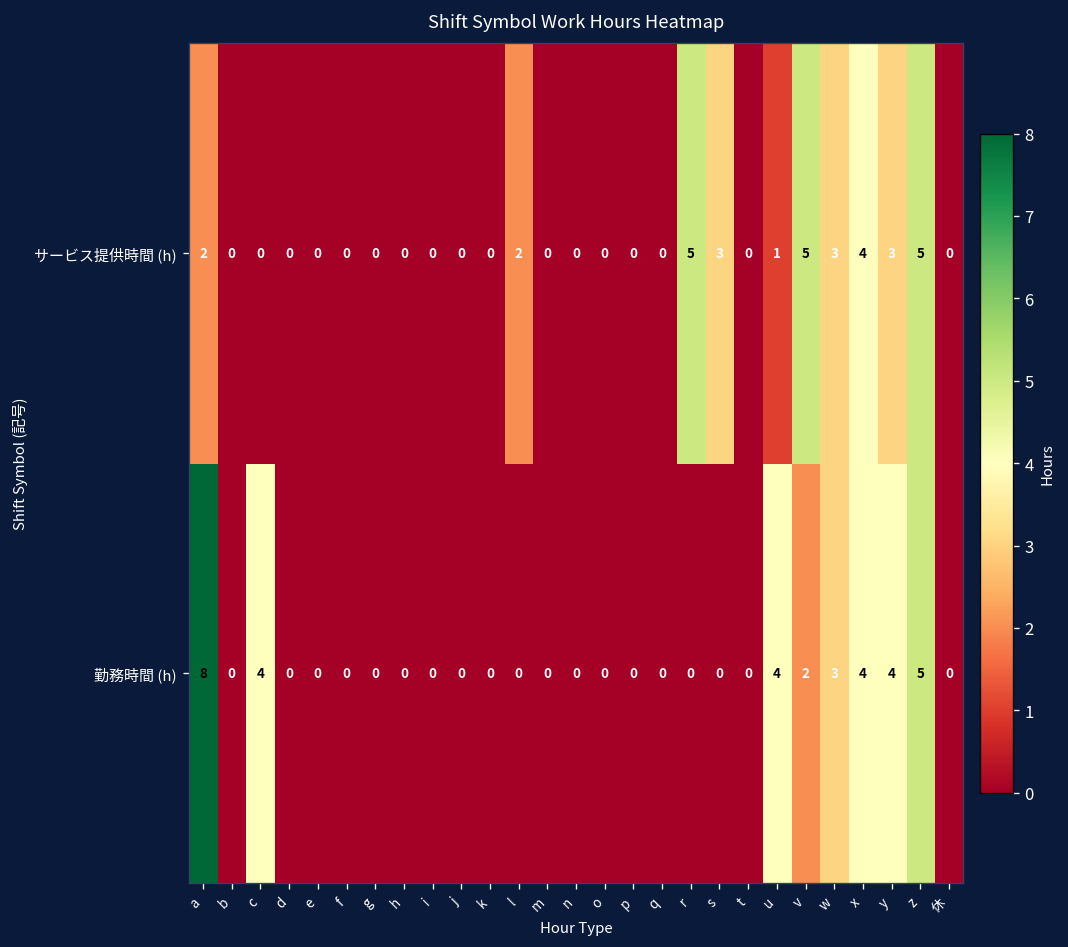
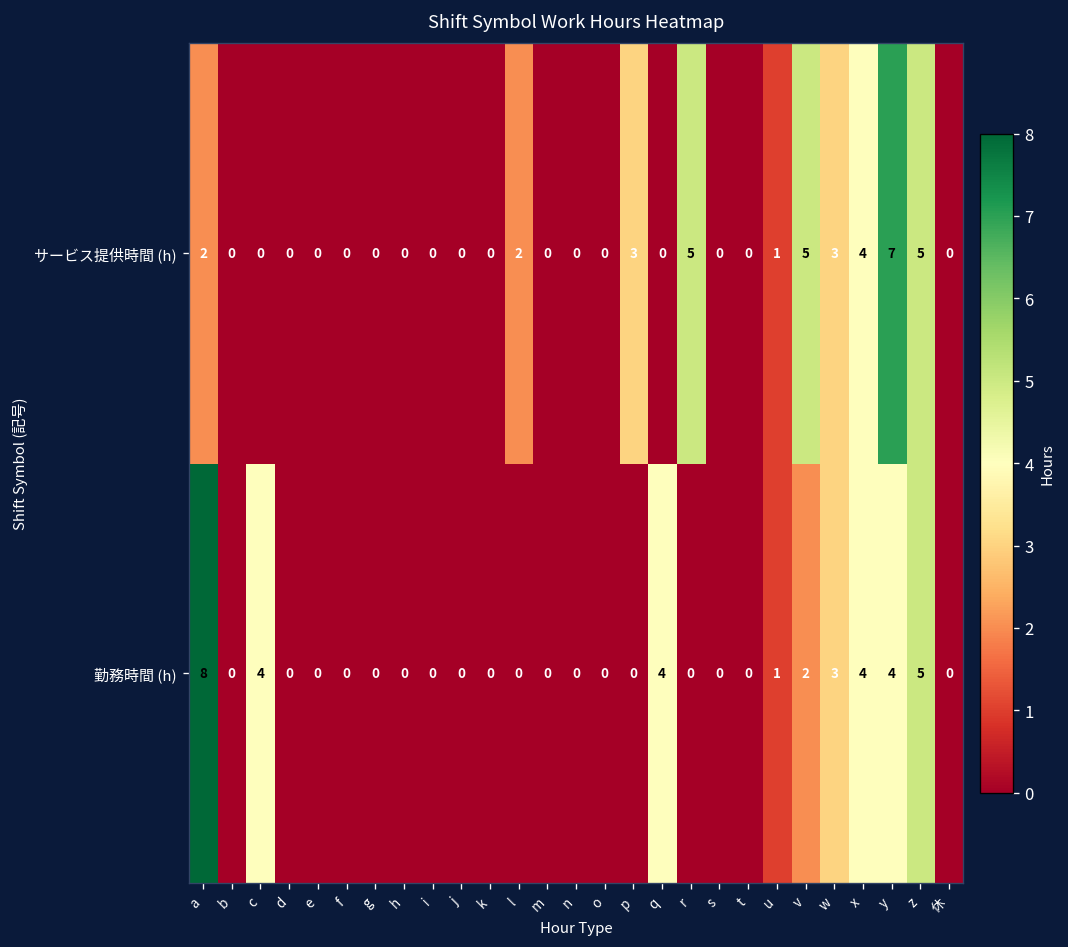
サービス提供時間 (h), p: 0 -> 3
サービス提供時間 (h), s: 3 -> 0
サービス提供時間 (h), y: 3 -> 7
勤務時間 (h), q: 0 -> 4
勤務時間 (h), u: 4 -> 1
